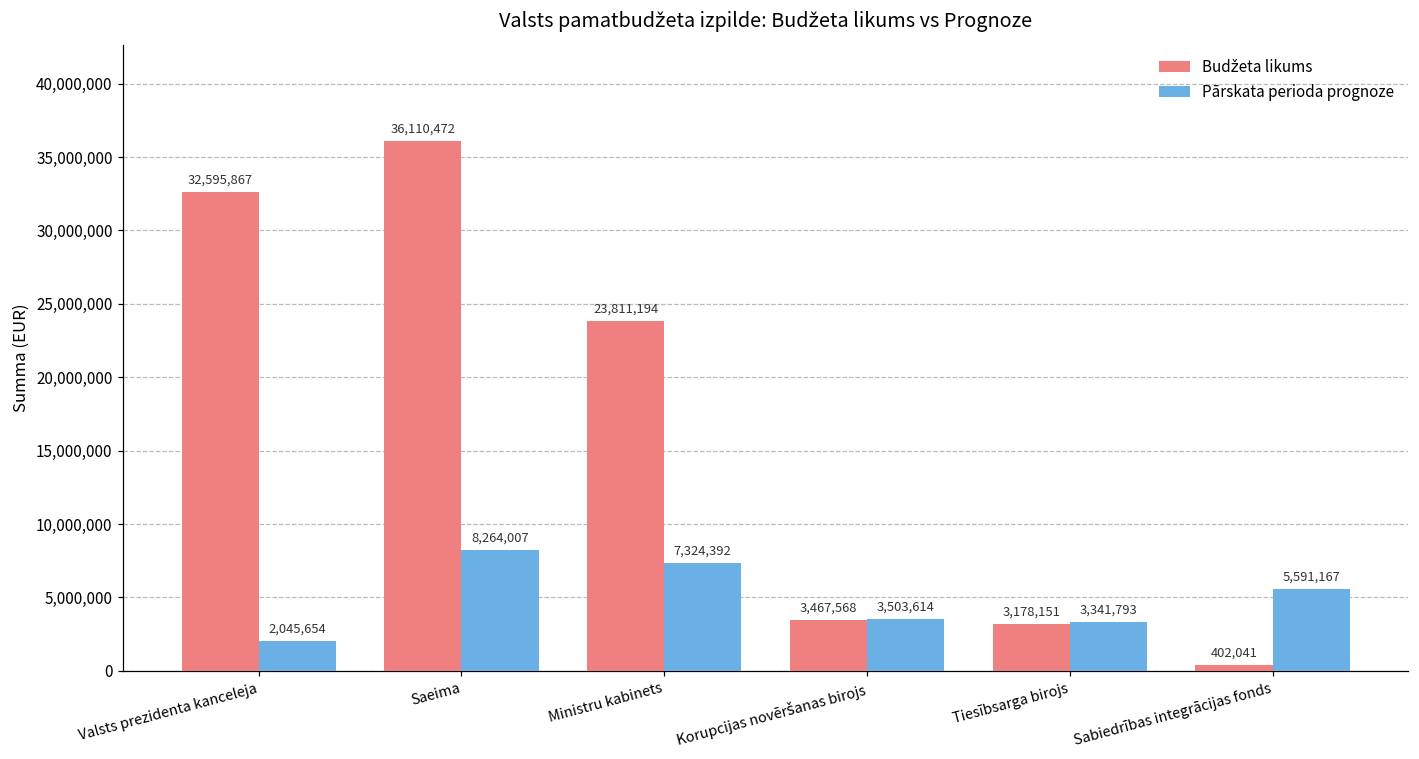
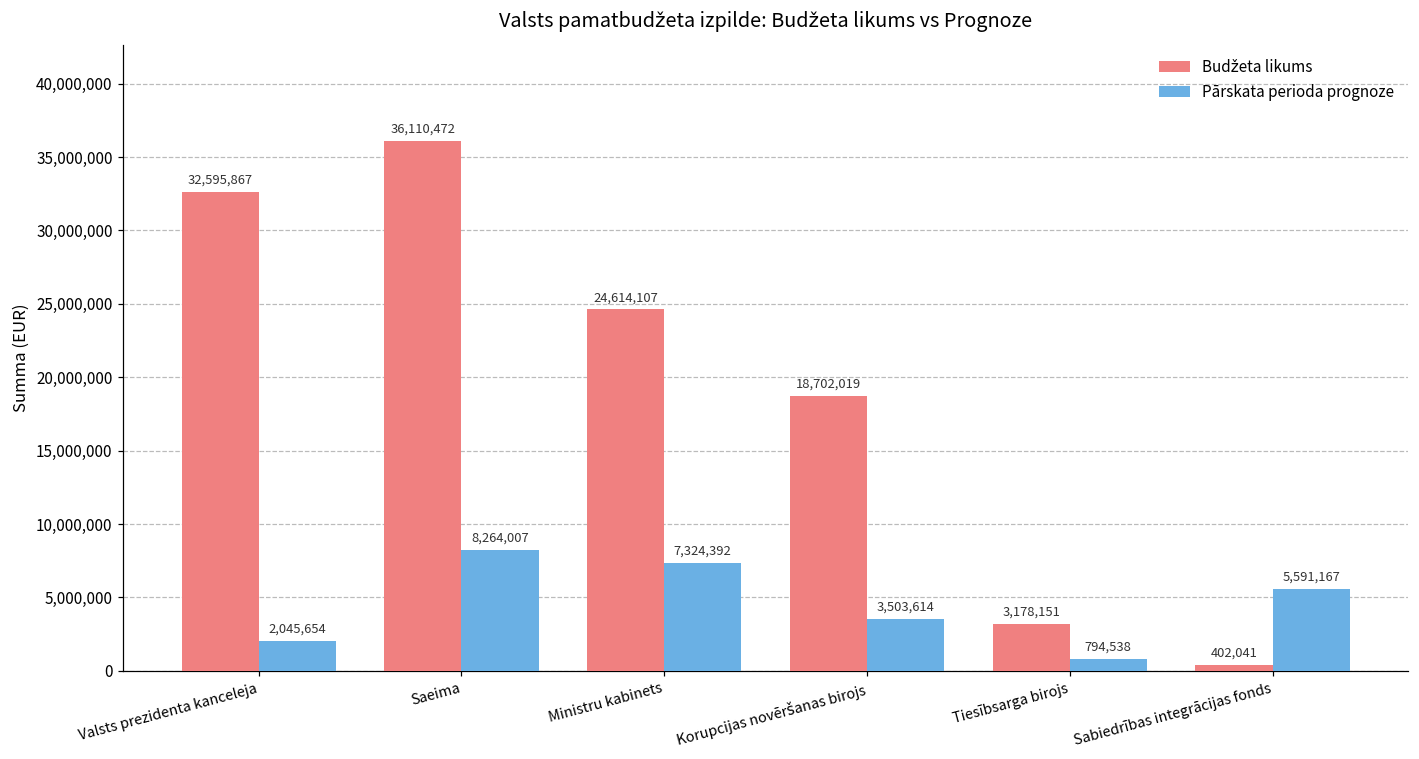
Budžeta likums, Ministru kabinets: 23,811,194 -> 24,614,107
Budžeta likums, Korupcijas novēršanas birojs: 3,467,568 -> 18,702,019
Pārskata perioda prognoze, Tiesībsarga birojs: 3,341,793 -> 794,538
